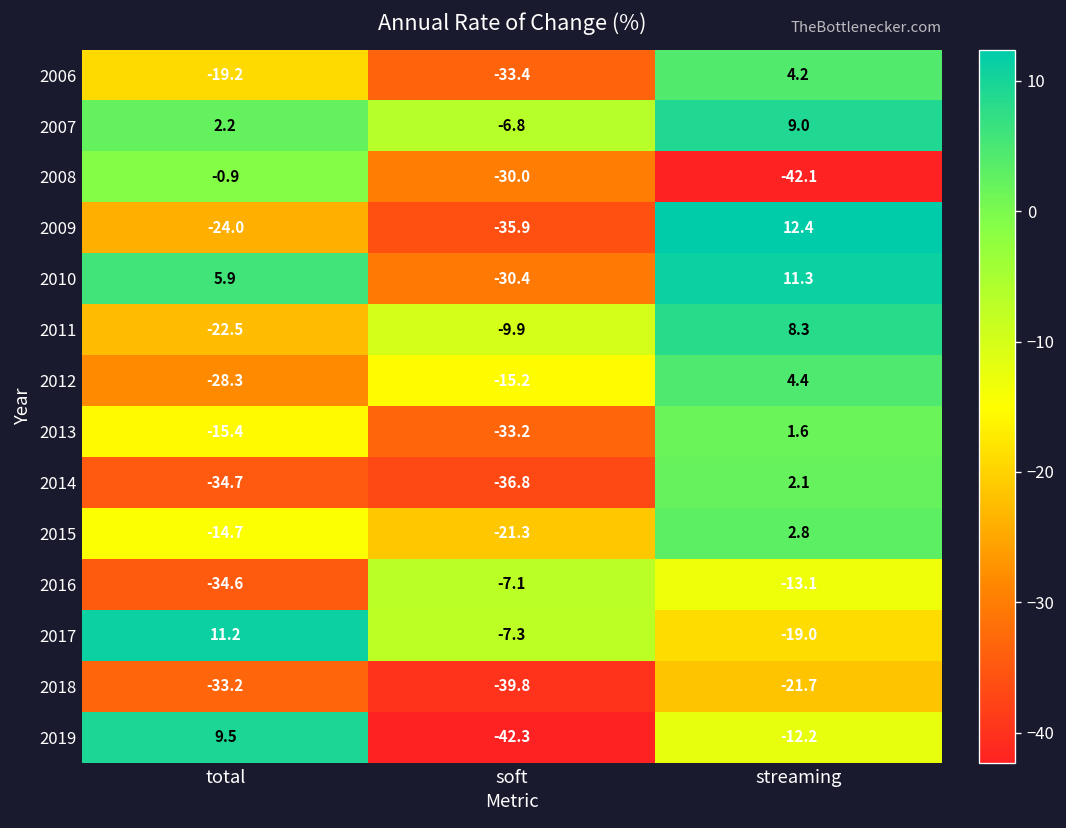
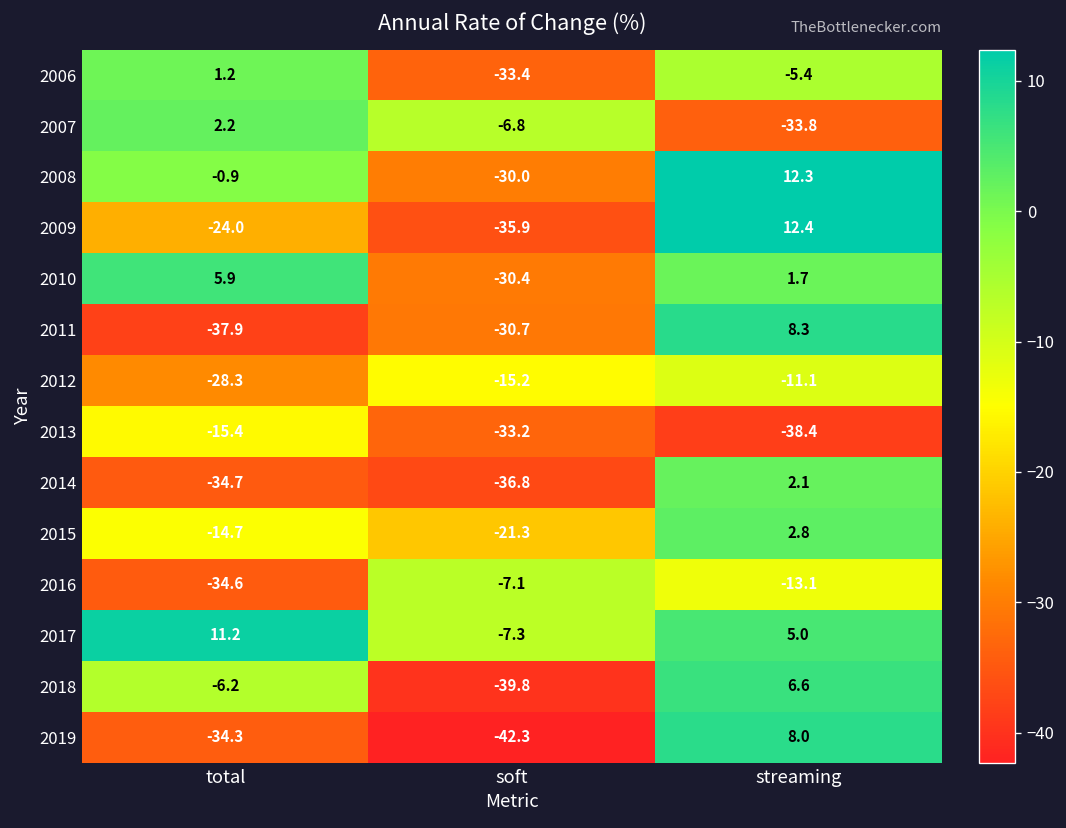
2006, total: -19.2 -> 1.2
2006, streaming: 4.2 -> -5.4
2007, streaming: 9.0 -> -33.8
2008, streaming: -42.1 -> 12.3
2010, streaming: 11.3 -> 1.7
2011, total: -22.5 -> -37.9
2011, soft: -9.9 -> -30.7
2012, streaming: 4.4 -> -11.1
2013, streaming: 1.6 -> -38.4
2017, streaming: -19.0 -> 5.0
2018, total: -33.2 -> -6.2
2018, streaming: -21.7 -> 6.6
2019, total: 9.5 -> -34.3
2019, streaming: -12.2 -> 8.0
